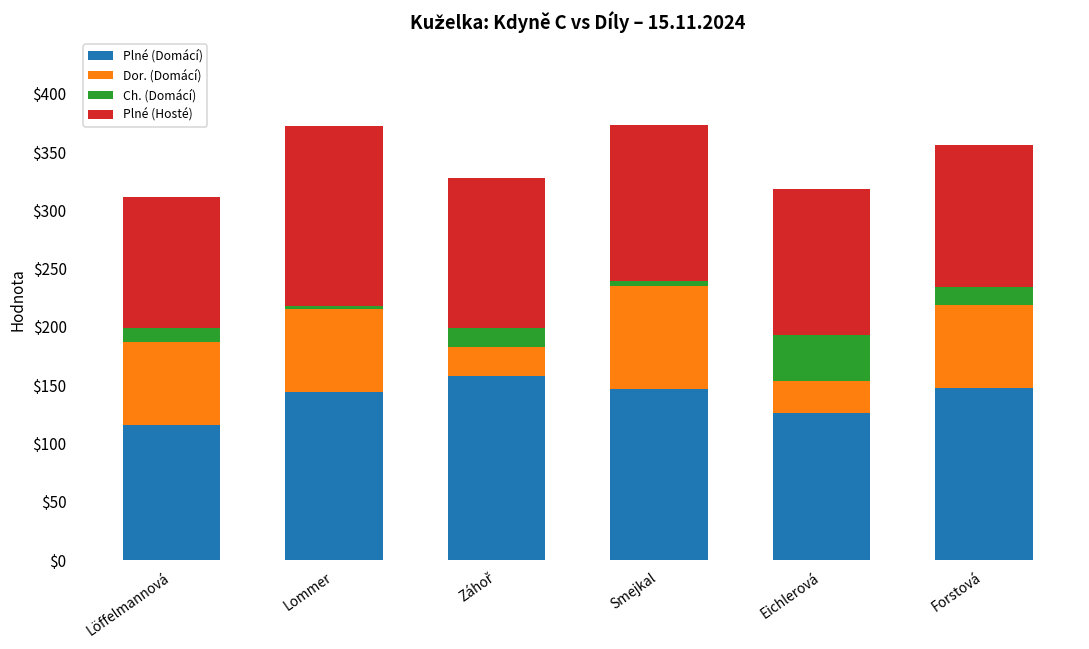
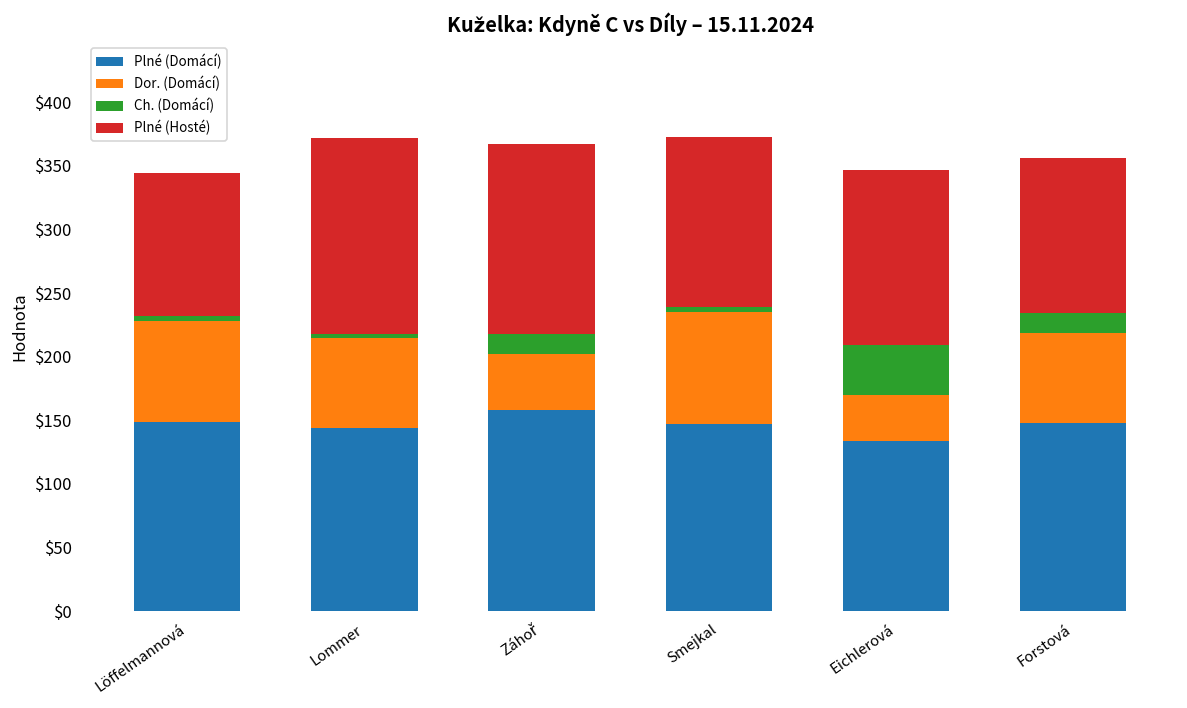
Plné (Domácí), Löffelmannová: $116 -> $149
Dor. (Domácí), Löffelmannová: $71 -> $79
Ch. (Domácí), Löffelmannová: $12 -> $4
Dor. (Domácí), Záhoř: $25 -> $44
Plné (Hosté), Záhoř: $129 -> $149
Plné (Domácí), Eichlerová: $126 -> $134
Dor. (Domácí), Eichlerová: $28 -> $36
Plné (Hosté), Eichlerová: $125 -> $138
